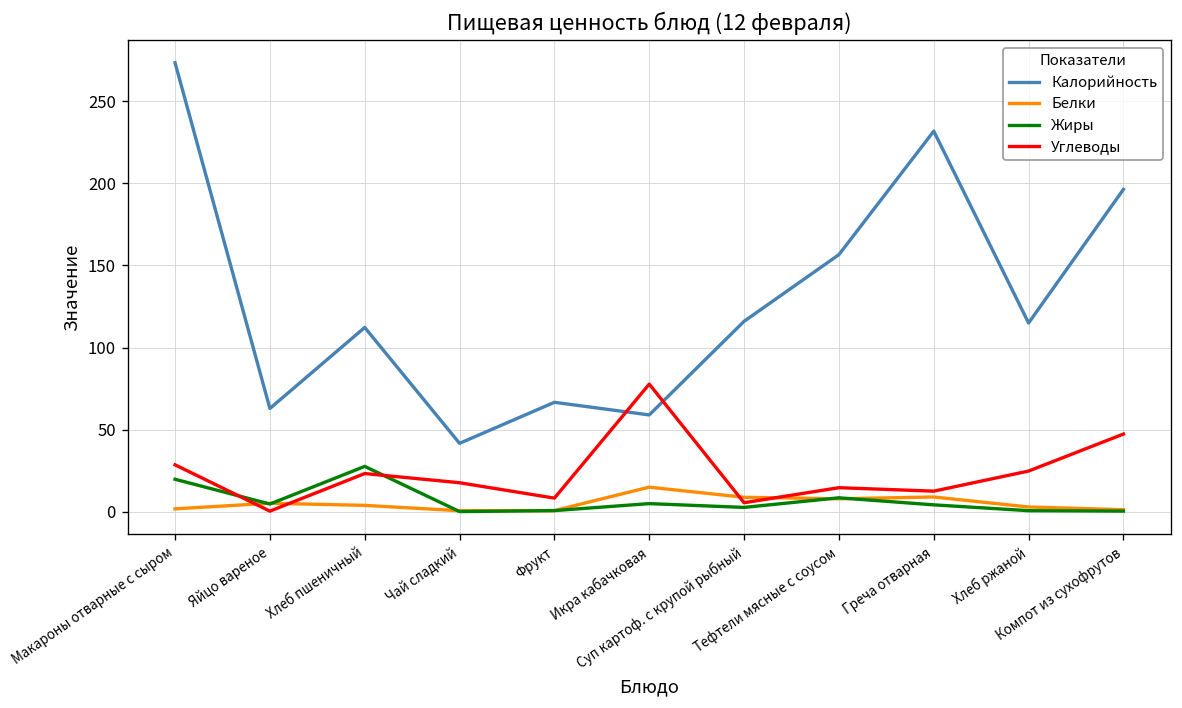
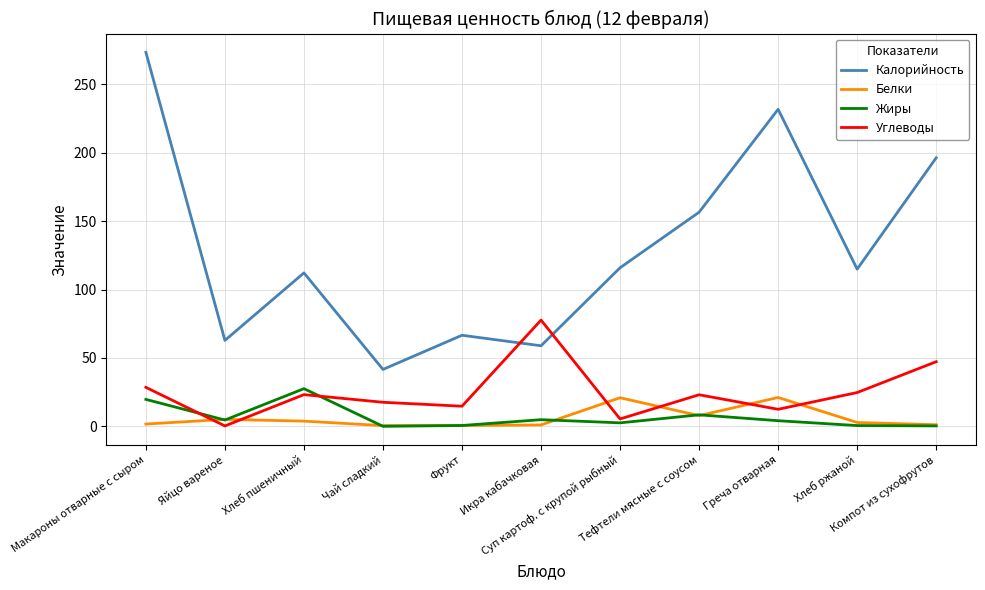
Углеводы, Фрукт: 8 -> 15
Белки, Икра кабачковая: 15 -> 1
Белки, Суп картоф. с крупой рыбный: 9 -> 21
Углеводы, Тефтели мясные с соусом: 15 -> 23
Белки, Греча отварная: 9 -> 21
